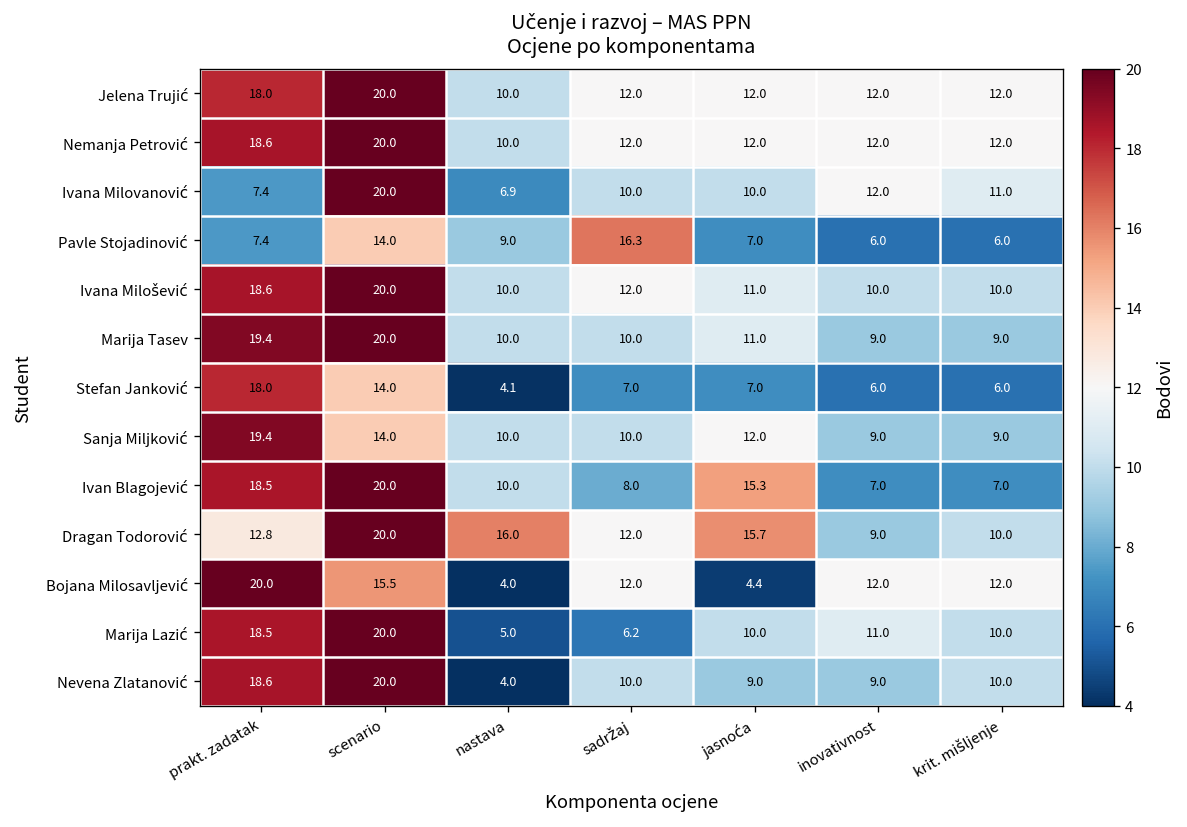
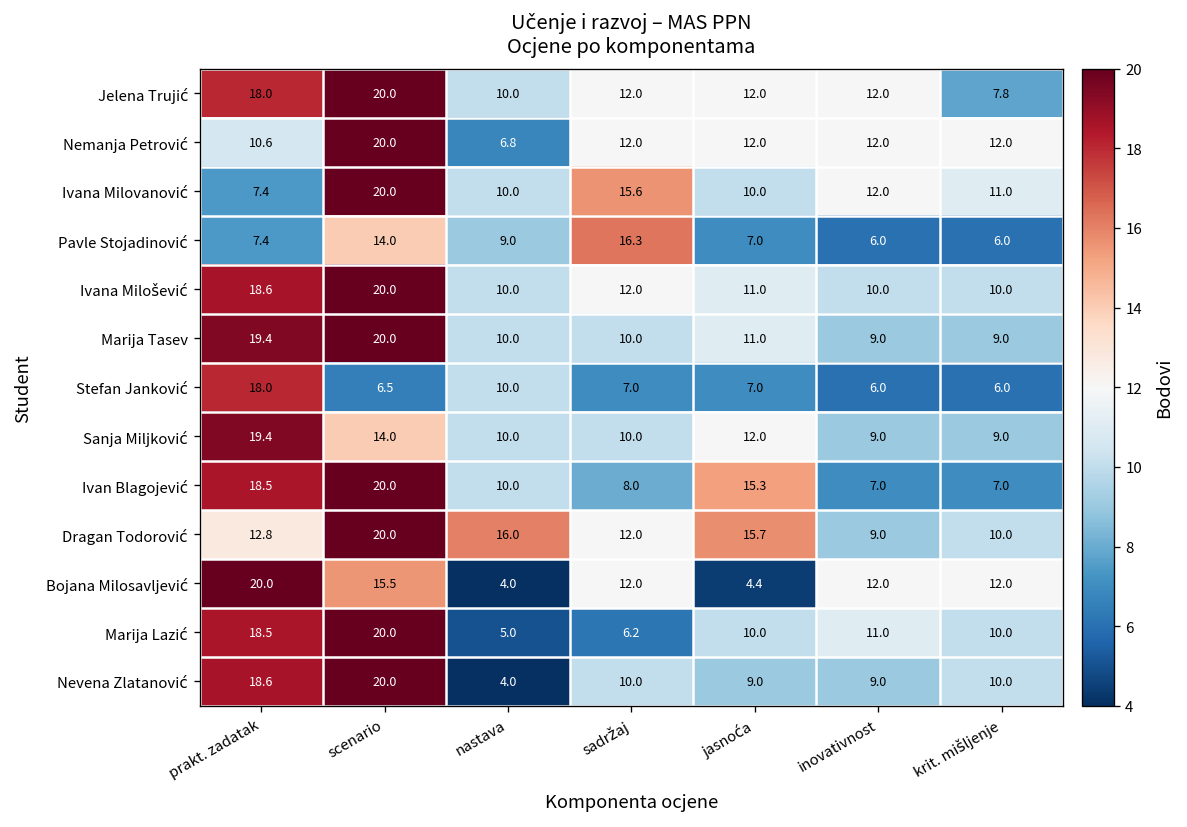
Jelena Trujić, krit. mišljenje: 12.0 -> 7.8
Nemanja Petrović, prakt. zadatak: 18.6 -> 10.6
Nemanja Petrović, nastava: 10.0 -> 6.8
Ivana Milovanović, nastava: 6.9 -> 10.0
Ivana Milovanović, sadržaj: 10.0 -> 15.6
Stefan Janković, scenario: 14.0 -> 6.5
Stefan Janković, nastava: 4.1 -> 10.0
